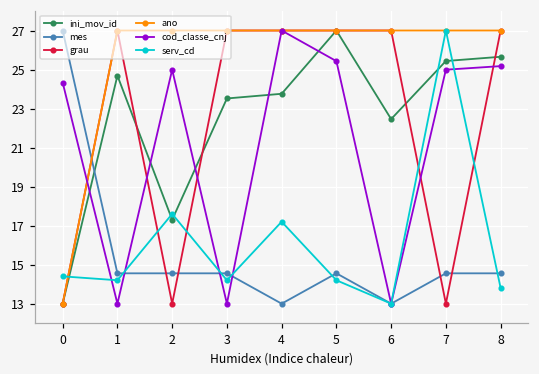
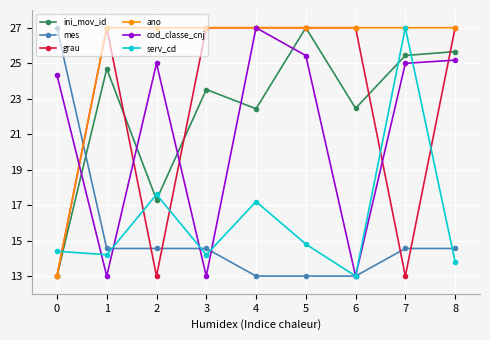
ini_mov_id, 4: 23.8 -> 22.4
mes, 5: 14.6 -> 13.0
serv_cd, 5: 14.2 -> 14.8
